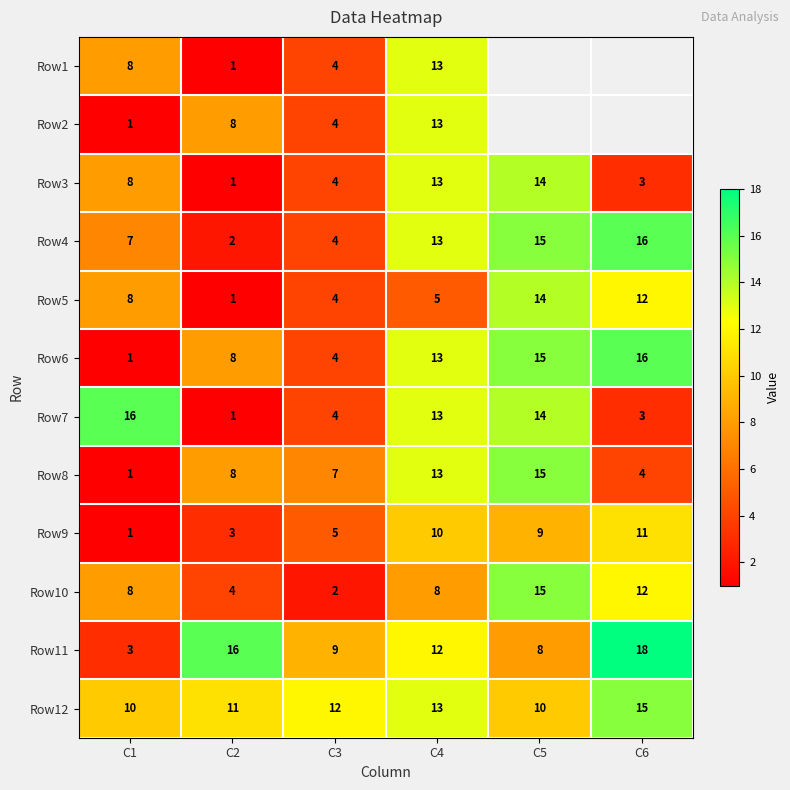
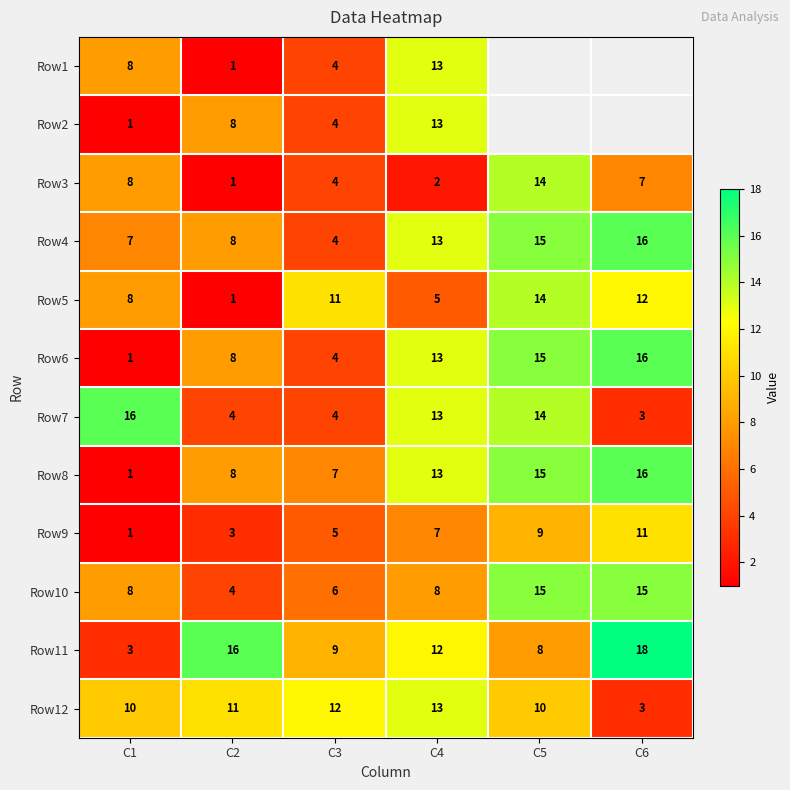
Row3, C4: 13 -> 2
Row3, C6: 3 -> 7
Row4, C2: 2 -> 8
Row5, C3: 4 -> 11
Row7, C2: 1 -> 4
Row8, C6: 4 -> 16
Row9, C4: 10 -> 7
Row10, C3: 2 -> 6
Row10, C6: 12 -> 15
Row12, C6: 15 -> 3
